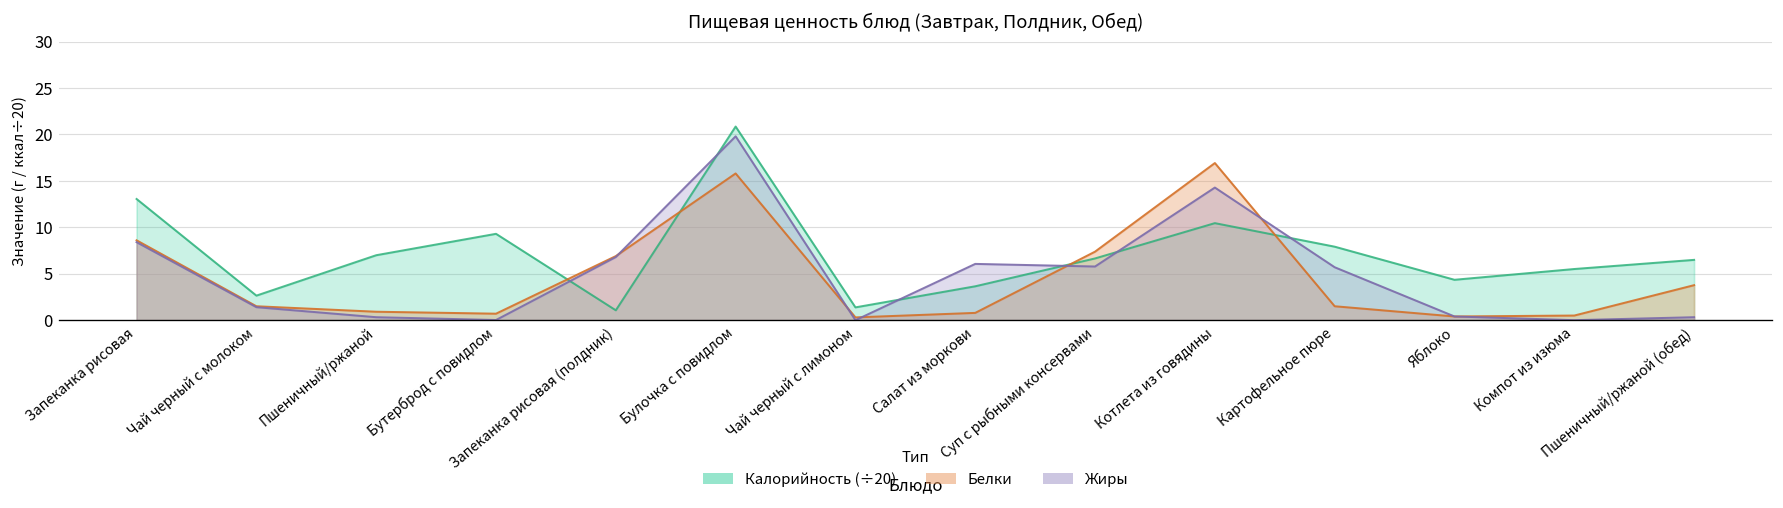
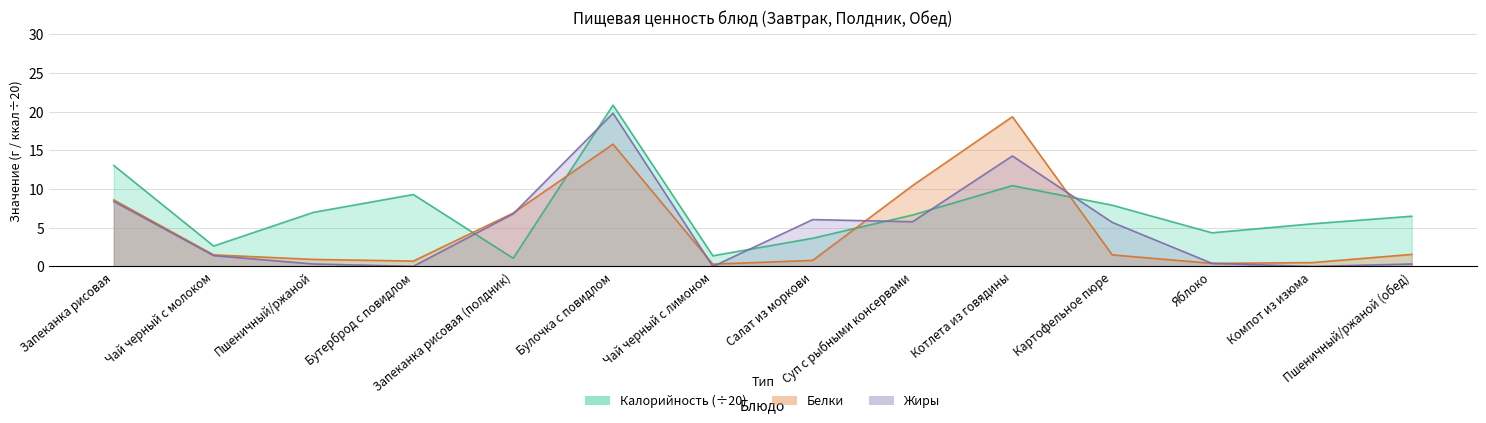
Белки, Суп с рыбными консервами: 7 -> 10
Белки, Котлета из говядины: 17 -> 19
Белки, Пшеничный/ржаной (обед): 4 -> 2
